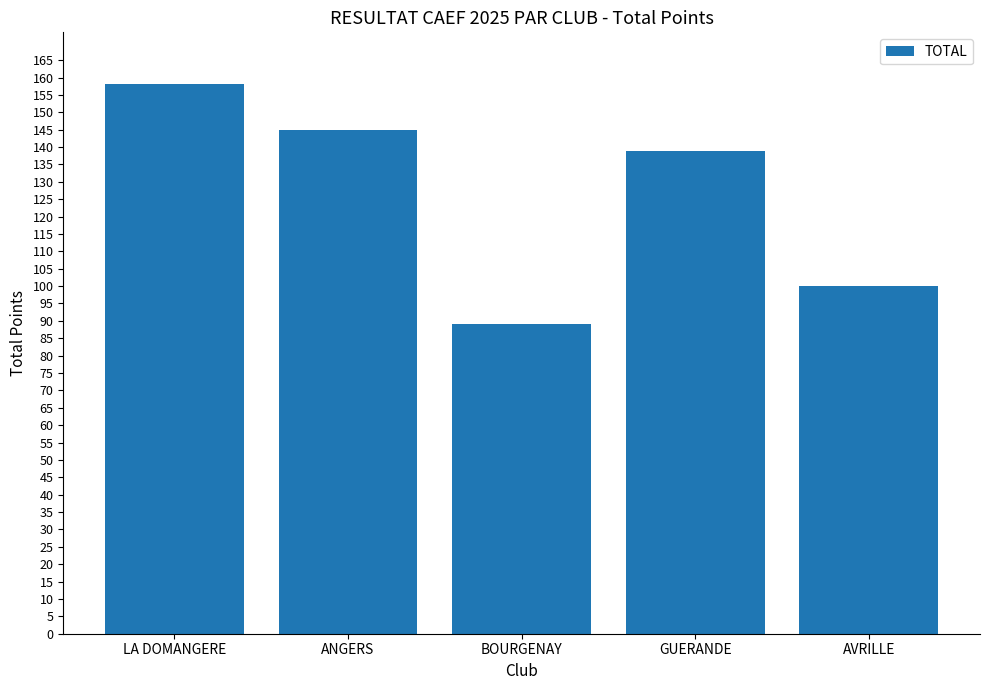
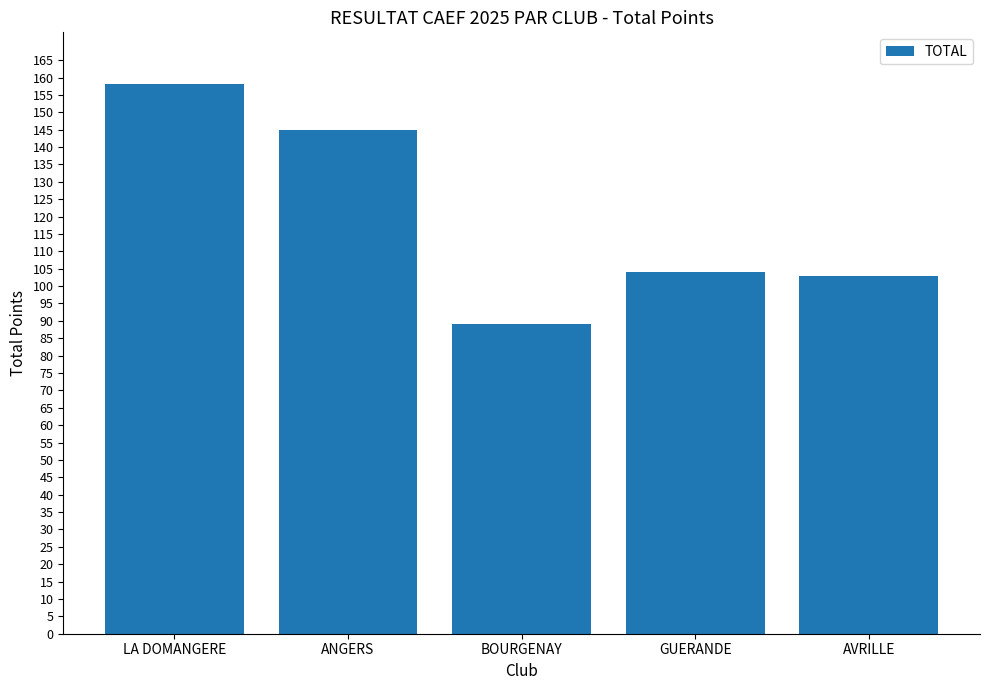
GUERANDE: 139 -> 104
AVRILLE: 100 -> 103
